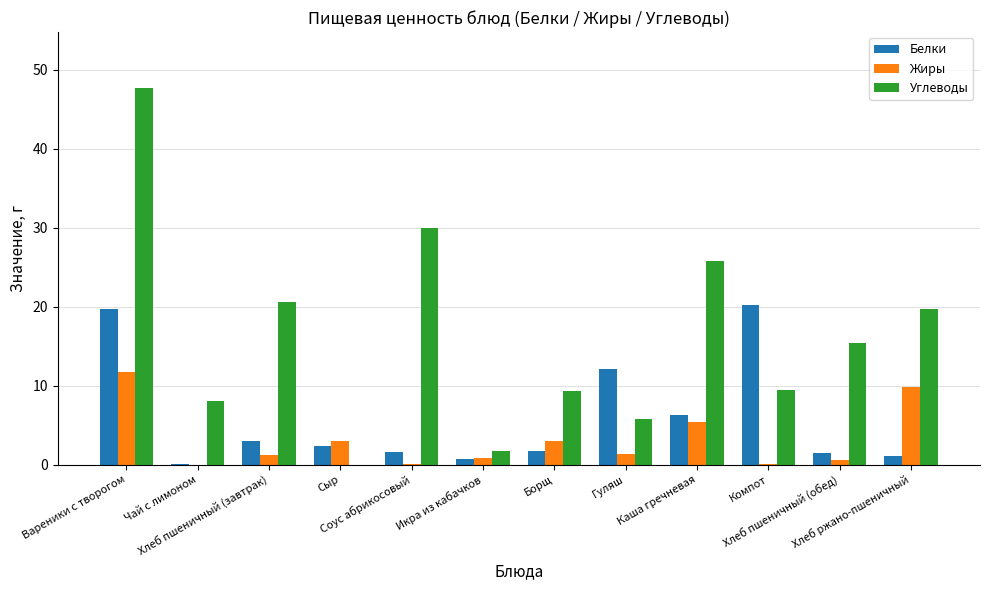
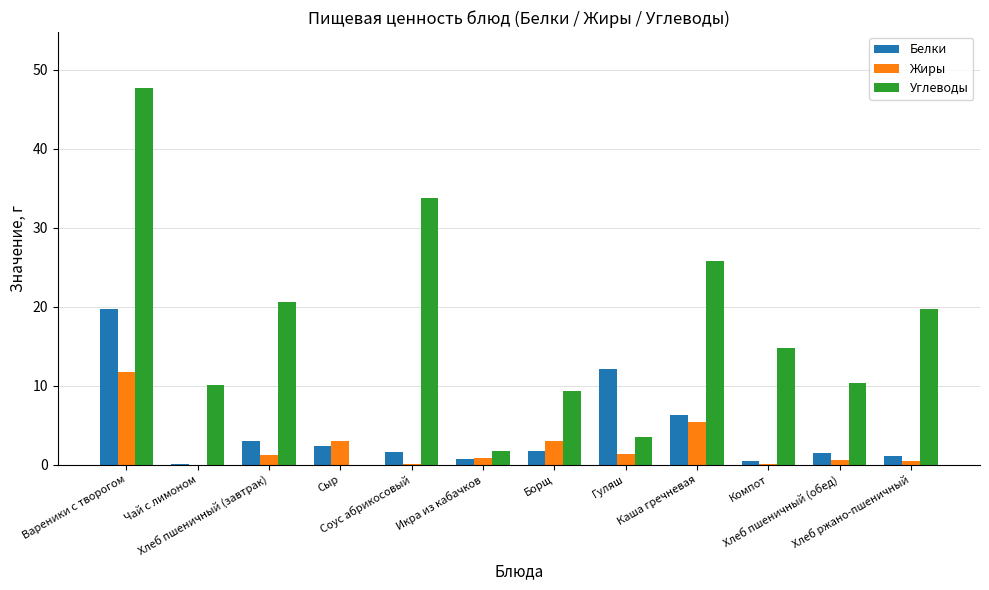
Углеводы, Чай с лимоном: 8 -> 10
Углеводы, Соус абрикосовый: 30 -> 34
Углеводы, Гуляш: 6 -> 3
Белки, Компот: 20 -> 0
Углеводы, Компот: 9 -> 15
Углеводы, Хлеб пшеничный (обед): 15 -> 10
Жиры, Хлеб ржано-пшеничный: 10 -> 0
